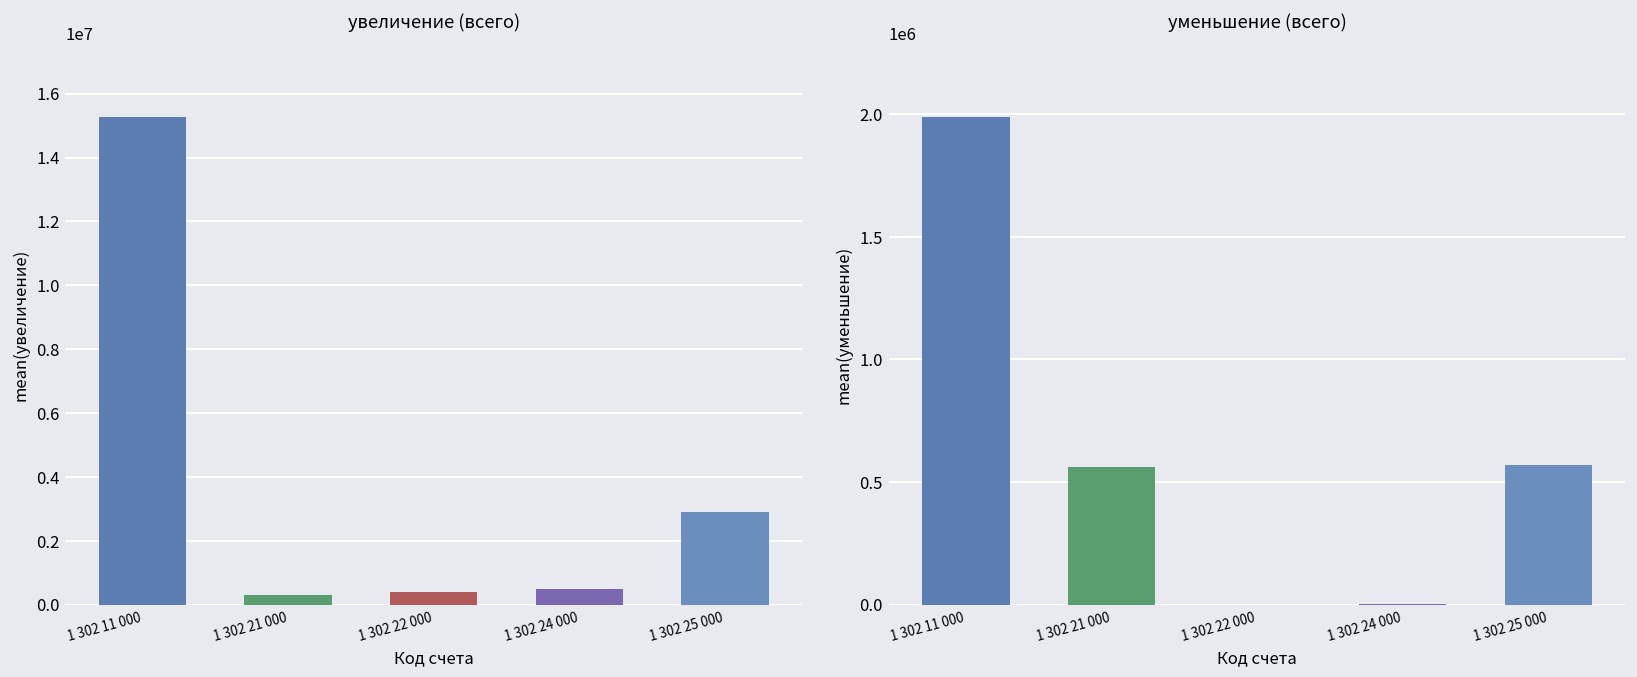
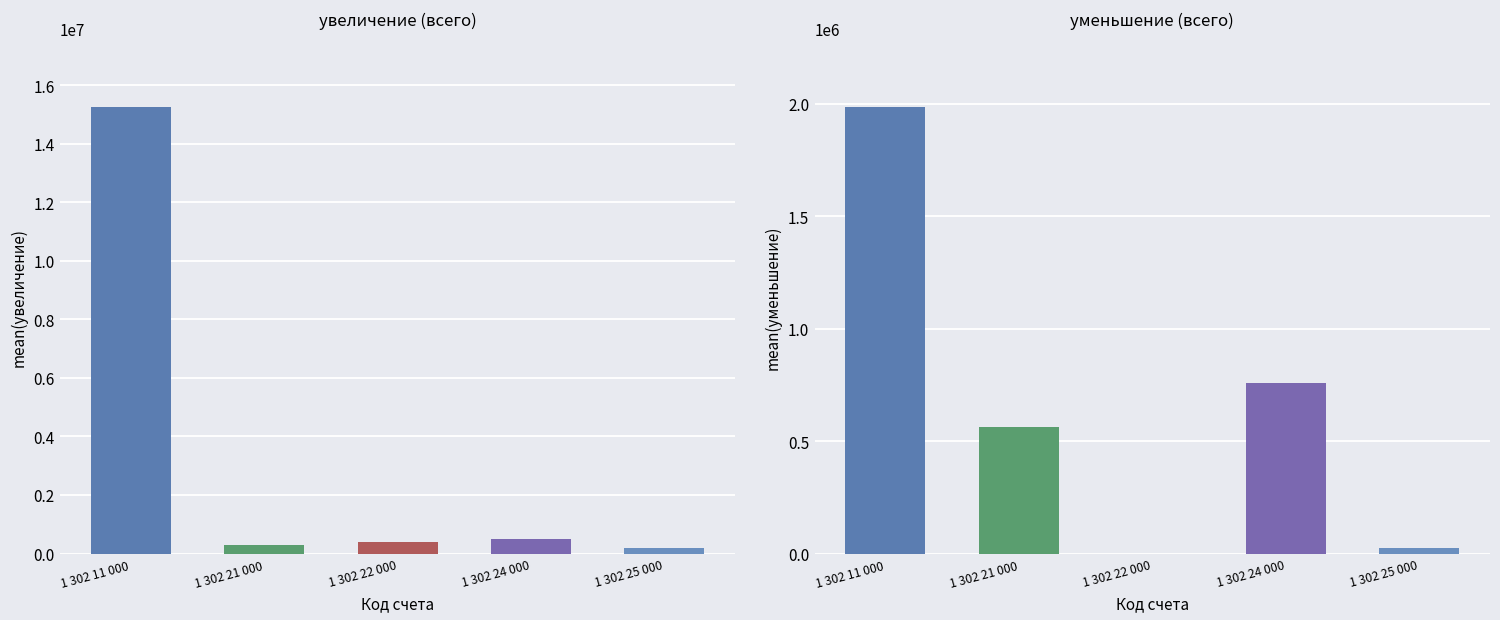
увеличение (всего), 1 302 25 000: 2900000 -> 200000
уменьшение (всего), 1 302 24 000: 0 -> 760000
уменьшение (всего), 1 302 25 000: 570000 -> 30000
